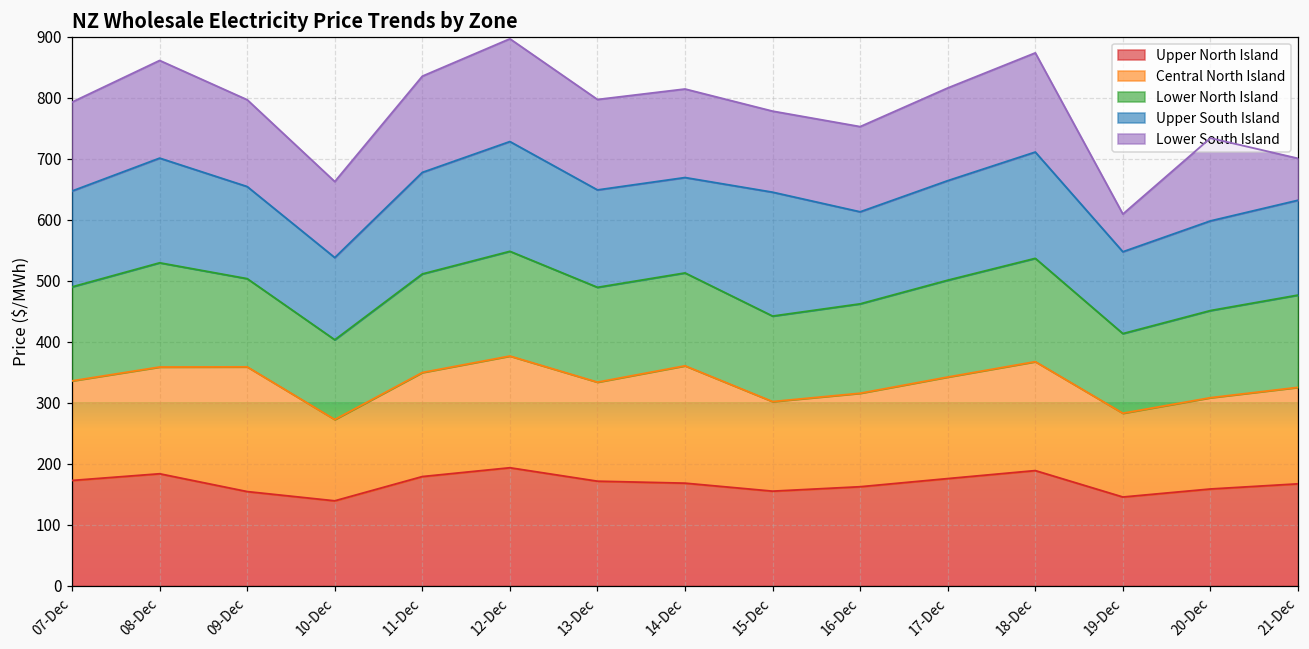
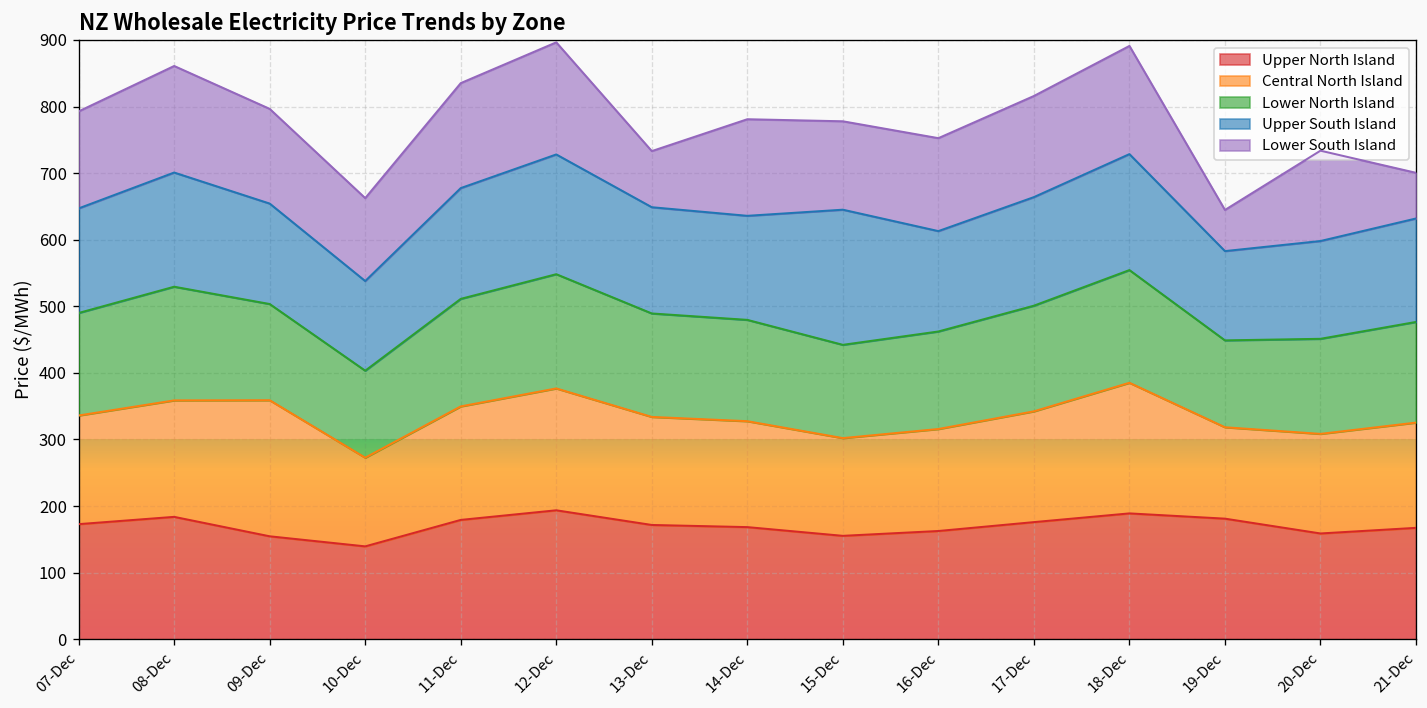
Lower South Island, 13-Dec: 150 -> 80
Central North Island, 14-Dec: 190 -> 160
Central North Island, 18-Dec: 180 -> 200
Upper North Island, 19-Dec: 150 -> 180
